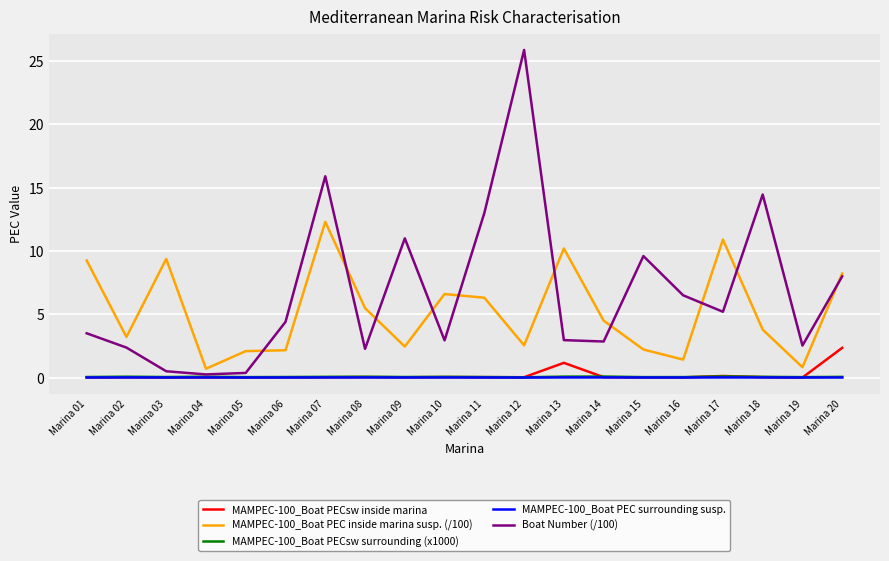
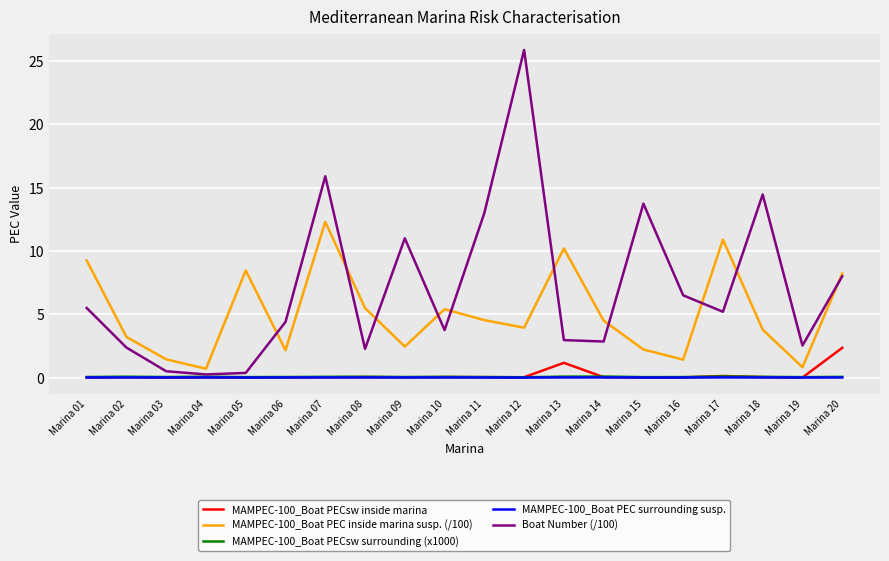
Boat Number (/100), Marina 01: 3.5 -> 5.5
MAMPEC-100_Boat PEC inside marina susp. (/100), Marina 03: 9.4 -> 1.4
MAMPEC-100_Boat PEC inside marina susp. (/100), Marina 05: 2.1 -> 8.5
MAMPEC-100_Boat PEC inside marina susp. (/100), Marina 10: 6.6 -> 5.4
Boat Number (/100), Marina 10: 2.9 -> 3.8
MAMPEC-100_Boat PEC inside marina susp. (/100), Marina 11: 6.3 -> 4.5
MAMPEC-100_Boat PEC inside marina susp. (/100), Marina 12: 2.6 -> 3.9
Boat Number (/100), Marina 15: 9.6 -> 13.7
